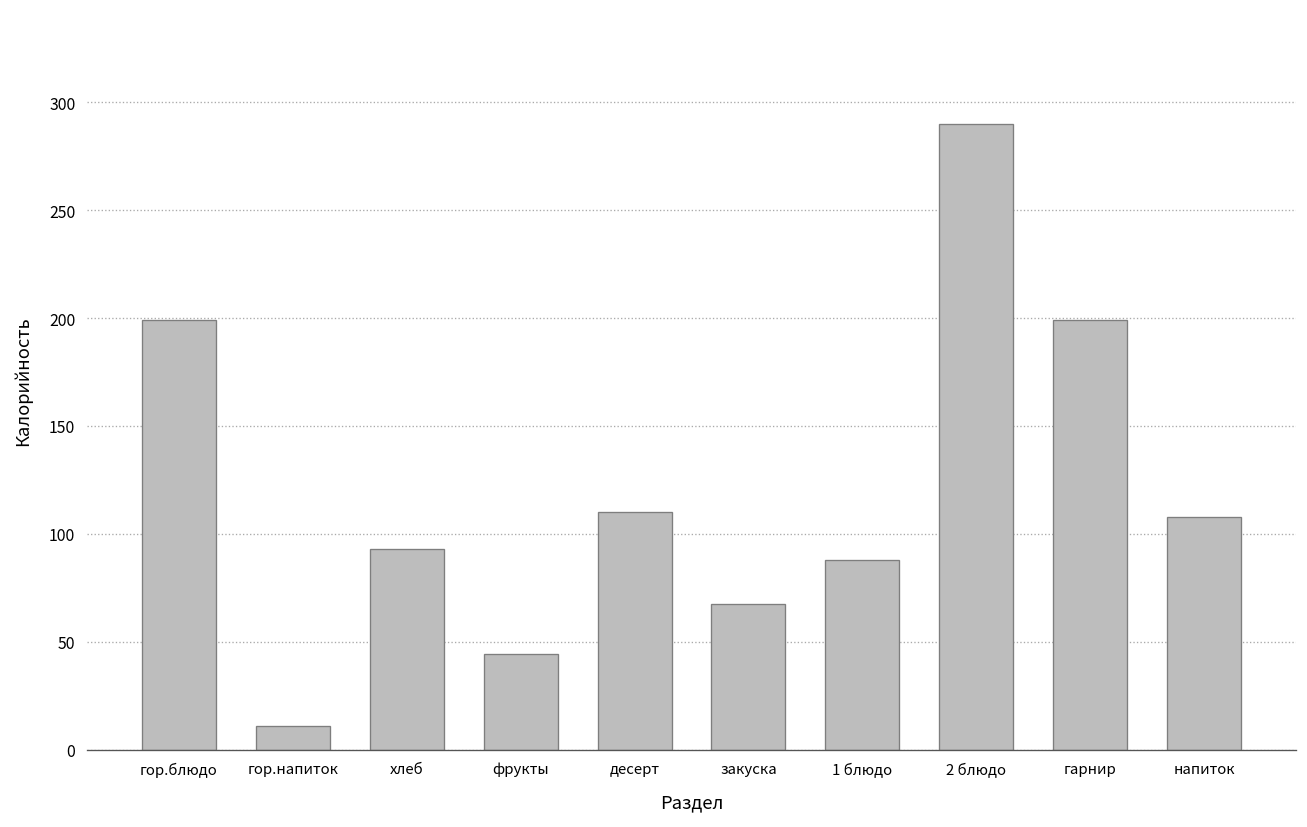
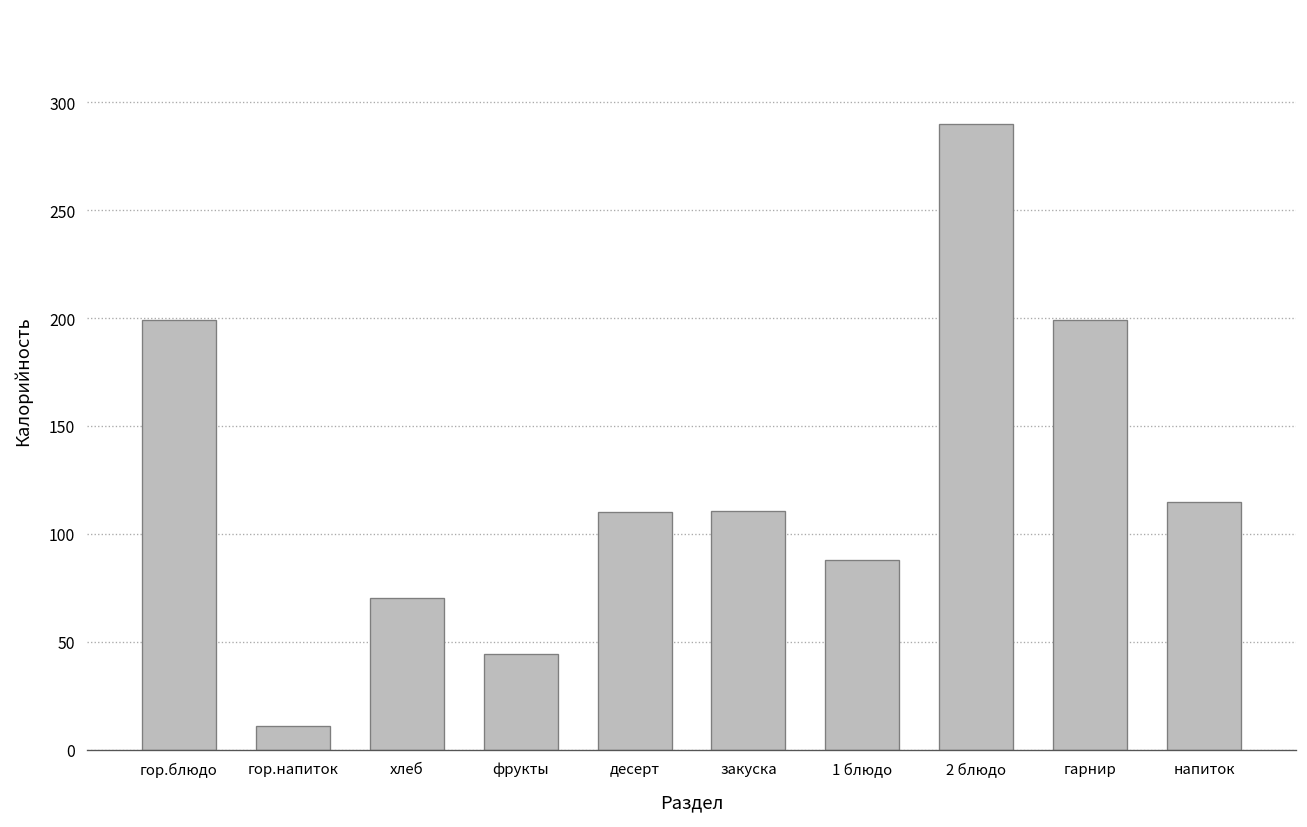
хлеб: 93 -> 70
закуска: 68 -> 110
напиток: 108 -> 115
